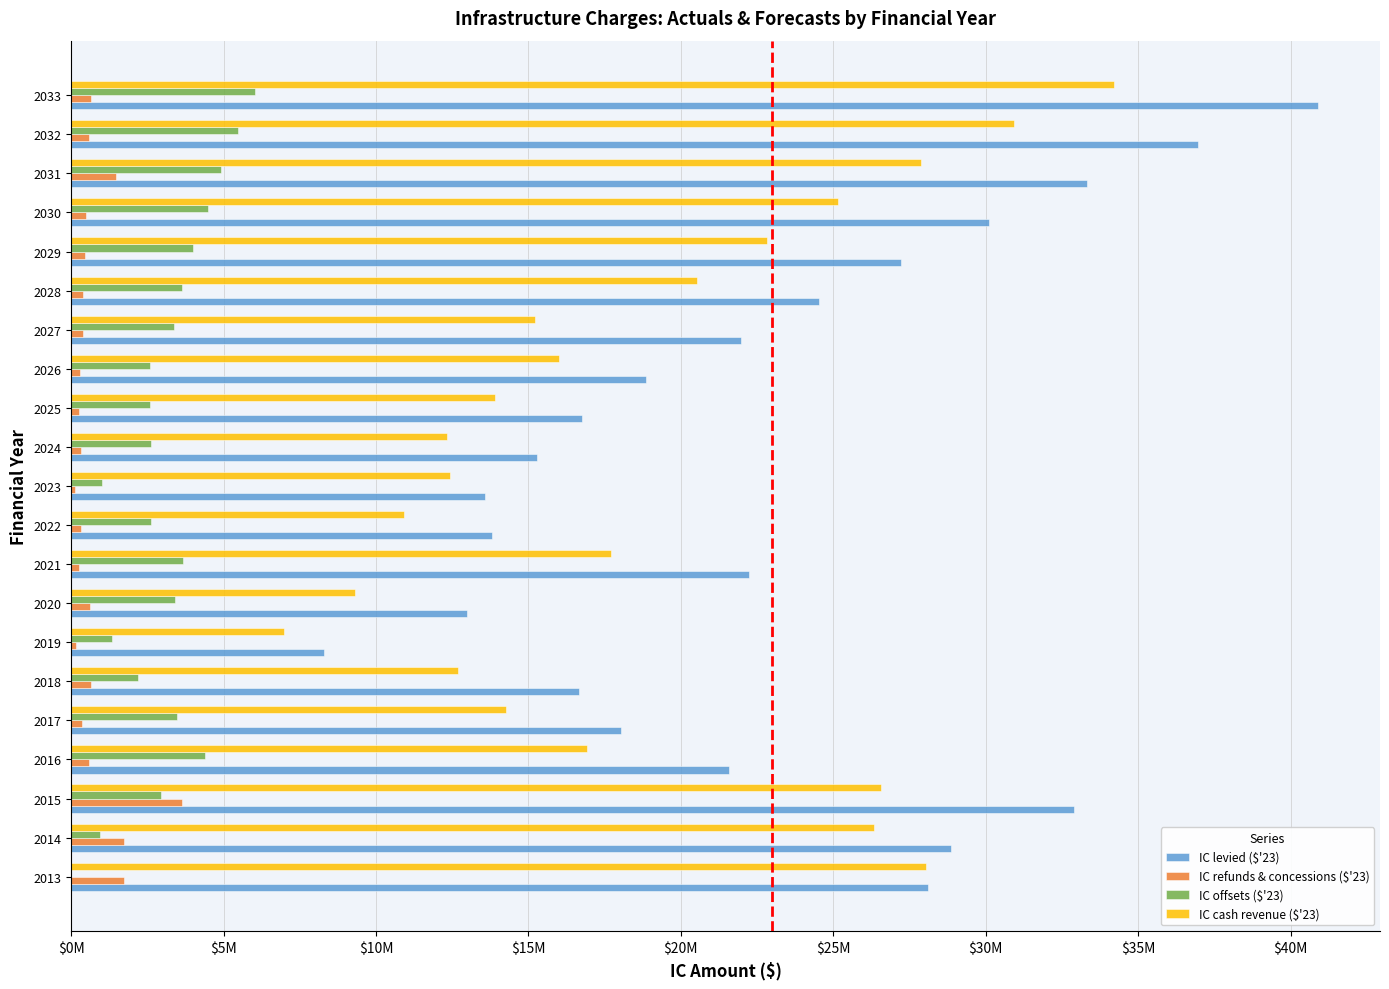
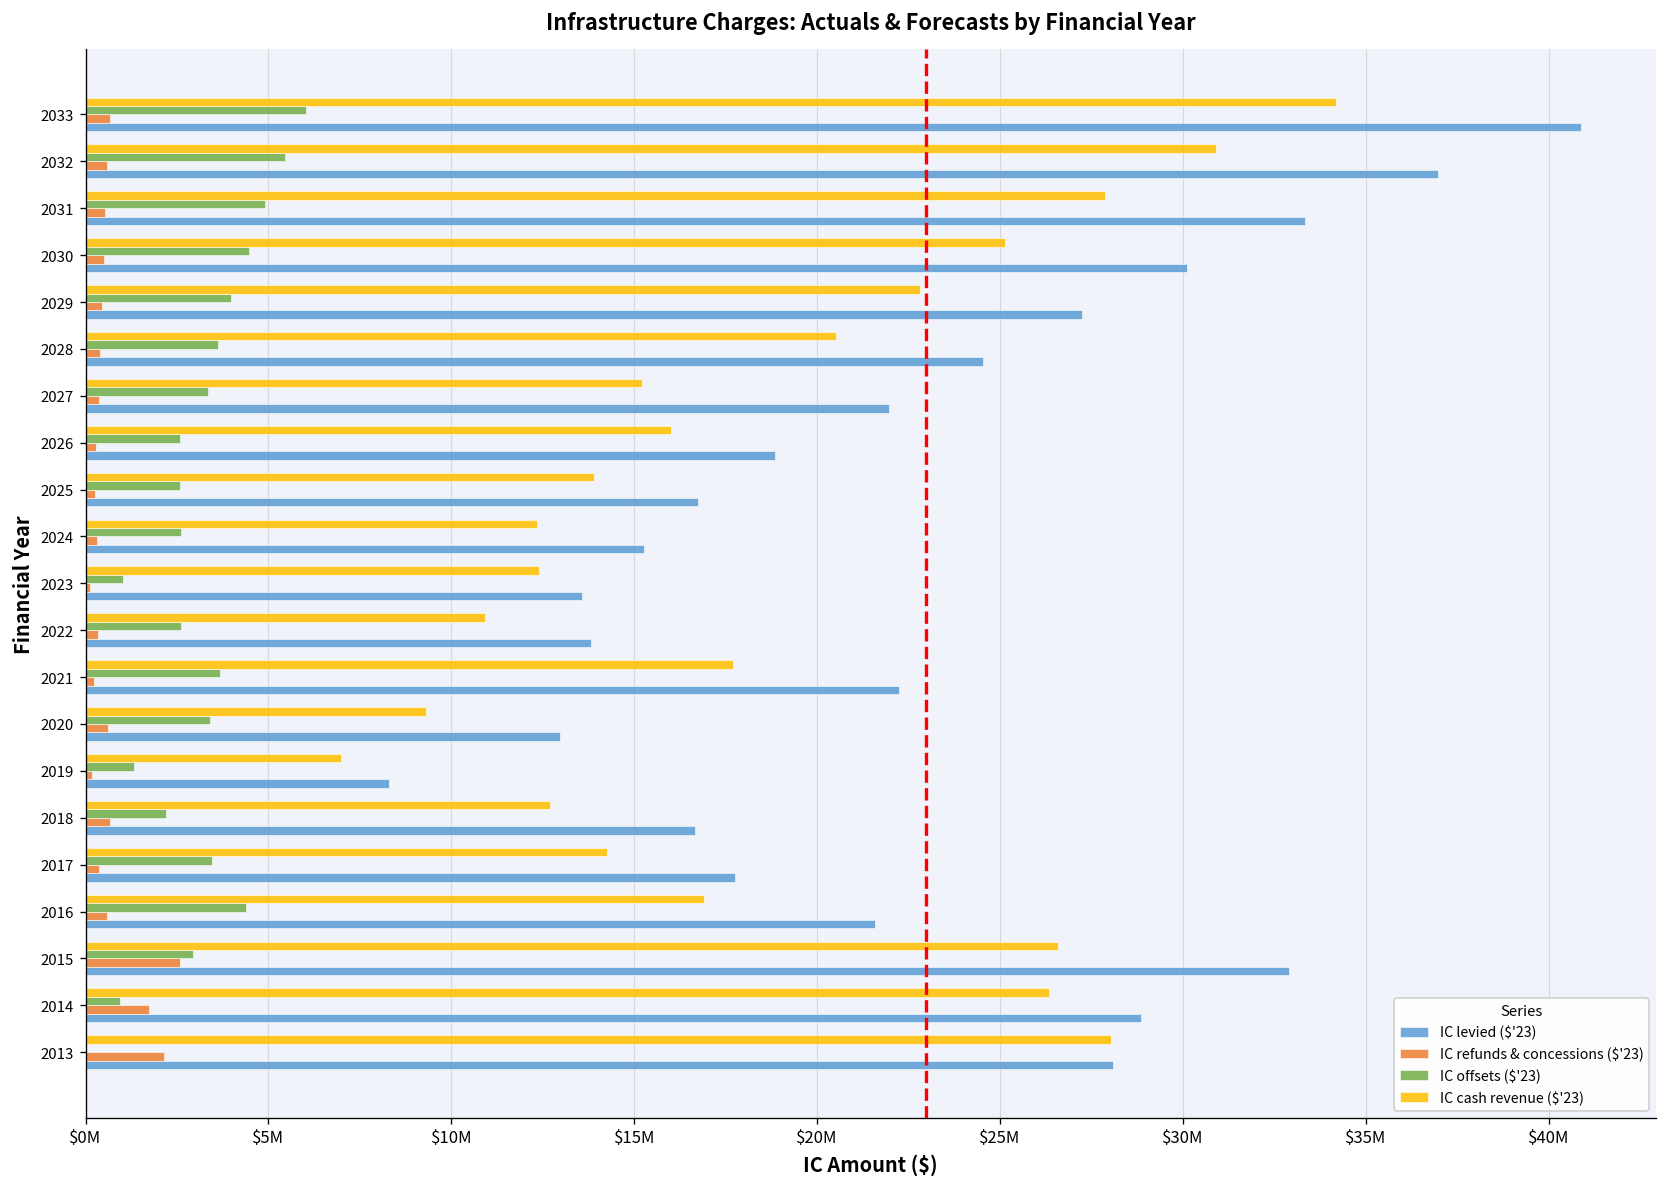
IC refunds & concessions ($'23), 2031: $1500000 -> $500000
IC levied ($'23), 2017: $18000000 -> $17700000
IC refunds & concessions ($'23), 2015: $3600000 -> $2600000
IC refunds & concessions ($'23), 2013: $1700000 -> $2100000
